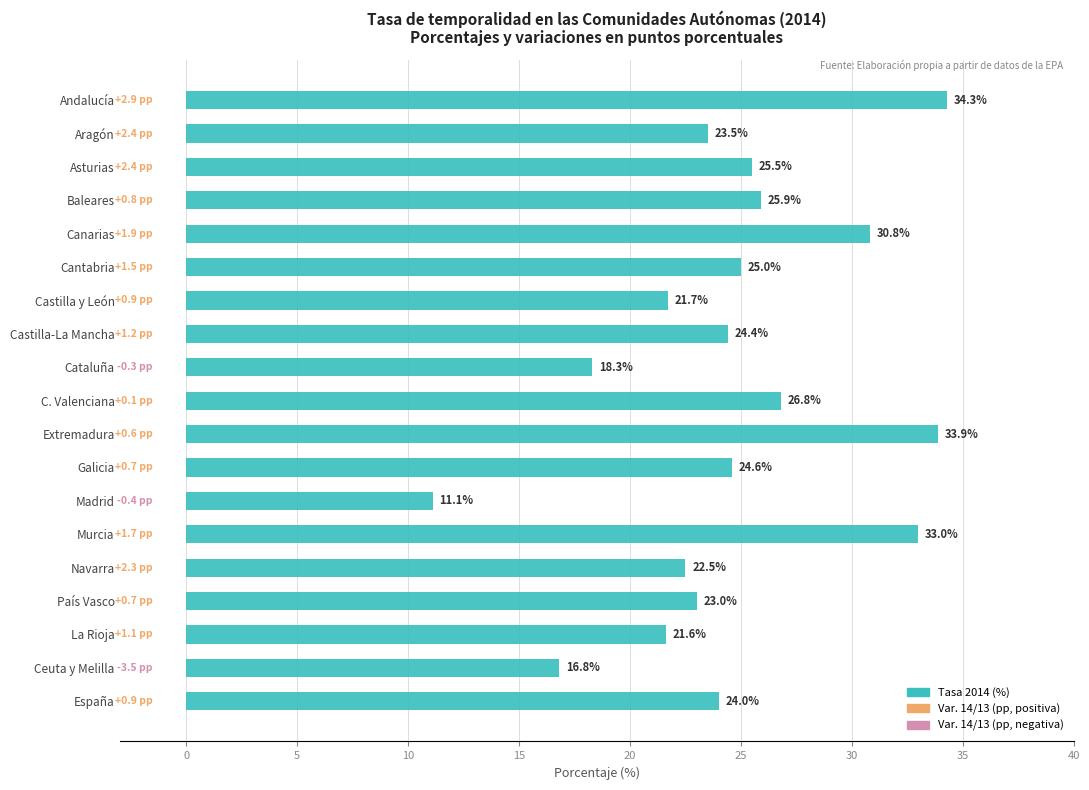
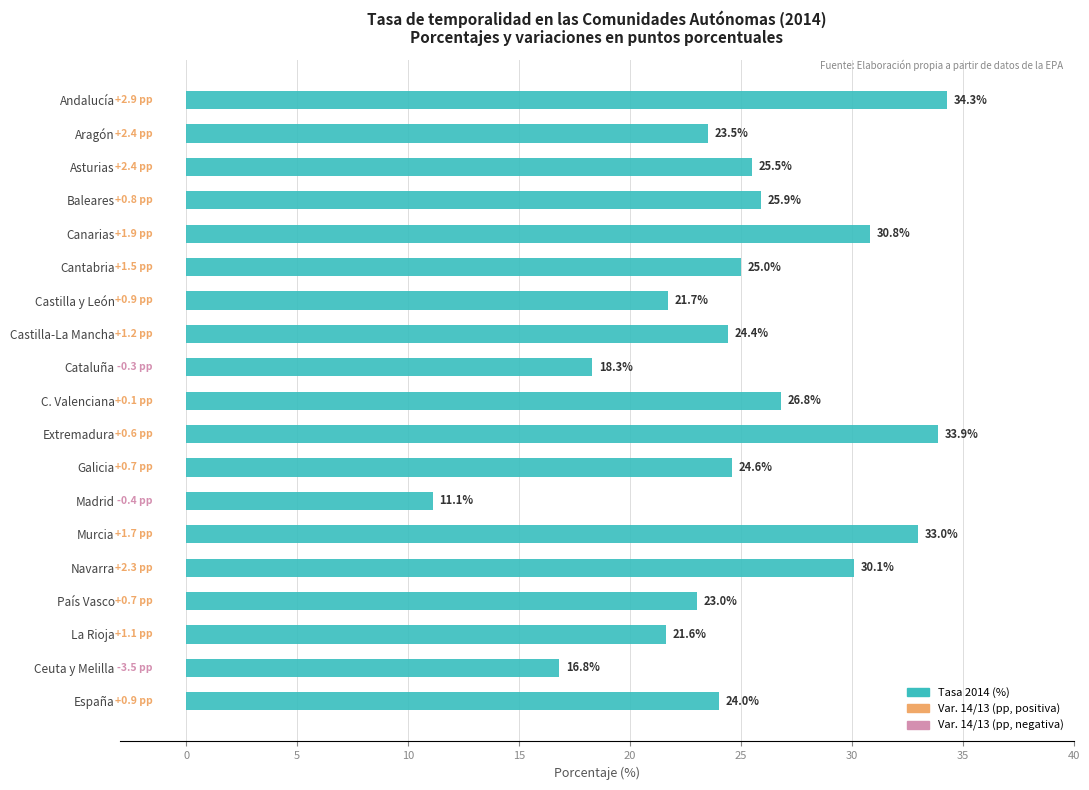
Navarra: 22.5% -> 30.1%
